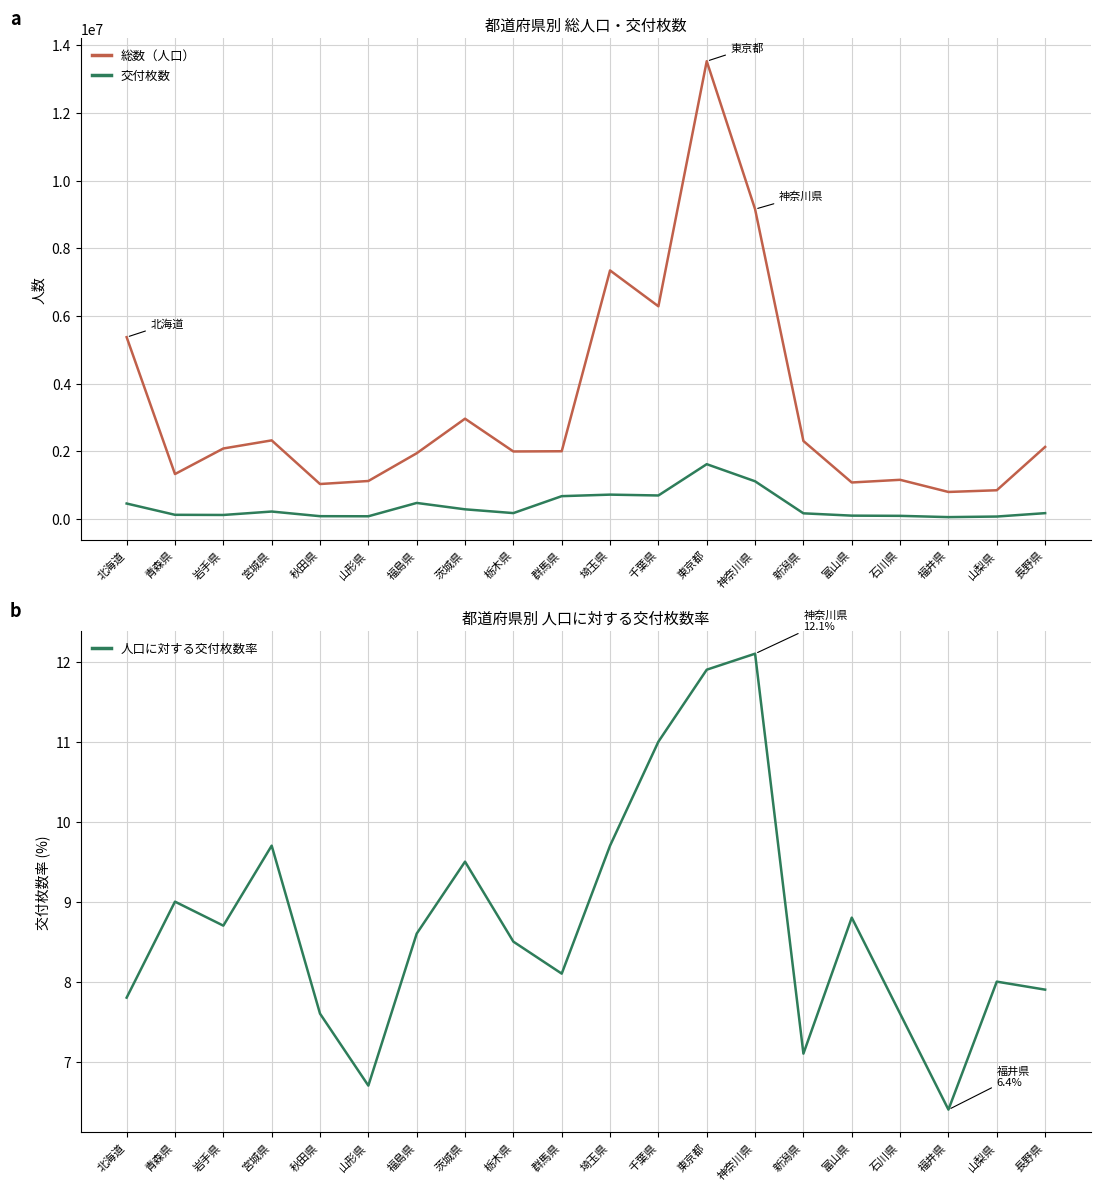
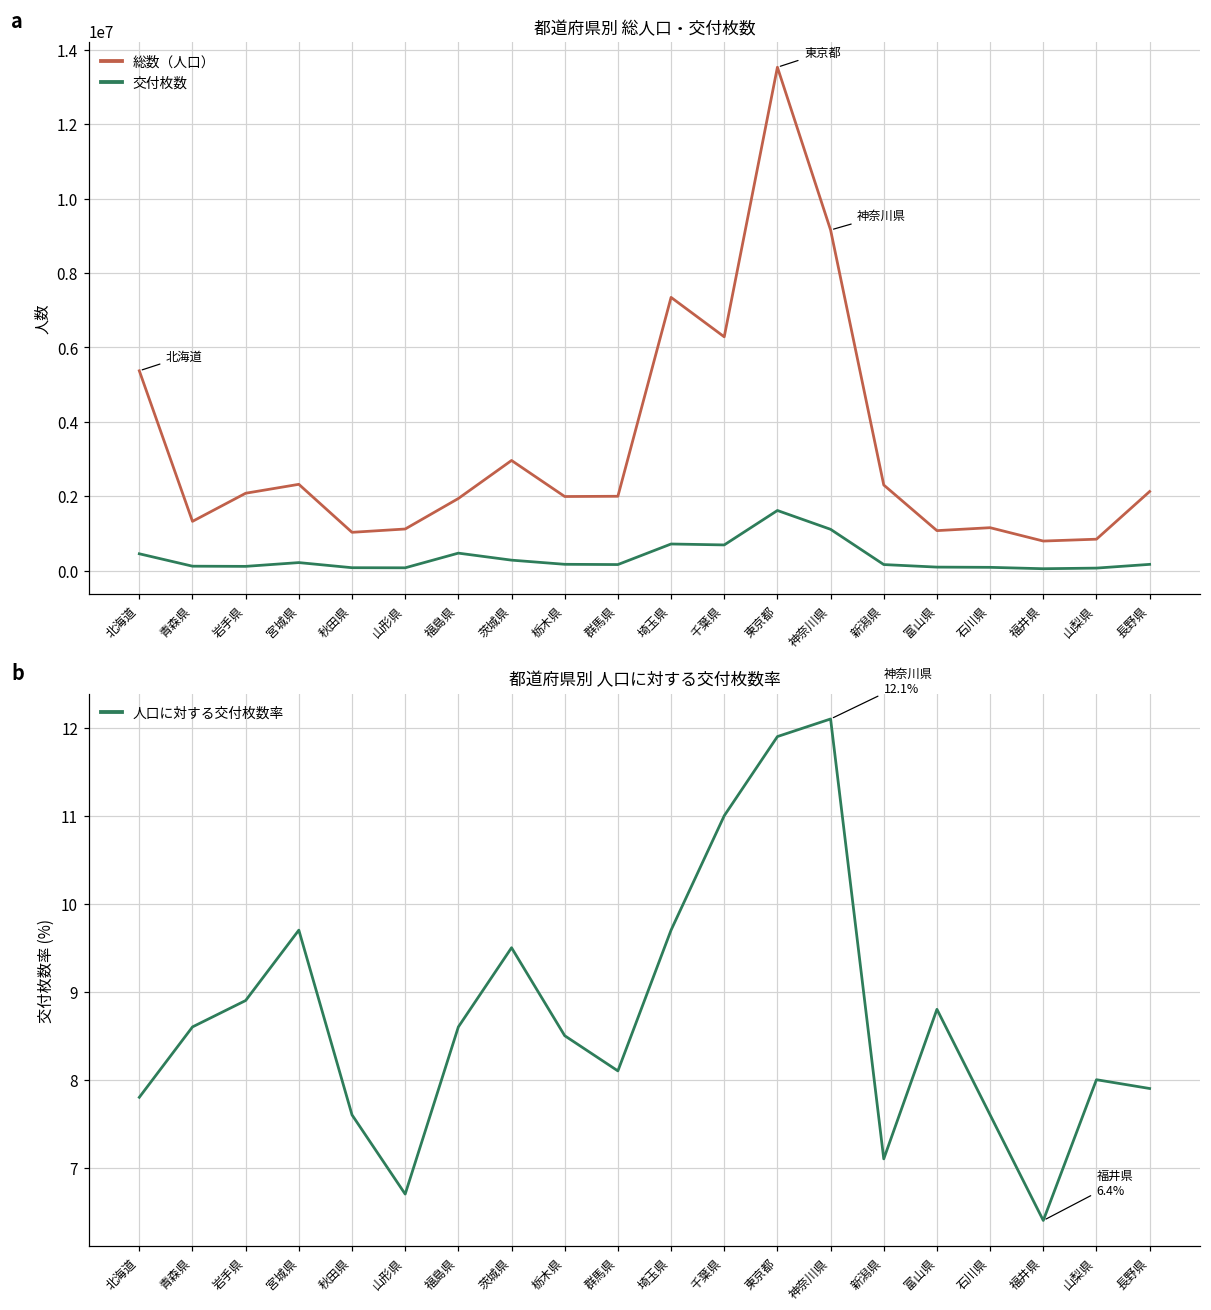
都道府県別 総人口・交付枚数, 交付枚数, 群馬県: 700000 -> 200000
都道府県別 人口に対する交付枚数率, 青森県: 9.0 -> 8.6
都道府県別 人口に対する交付枚数率, 岩手県: 8.7 -> 8.9
